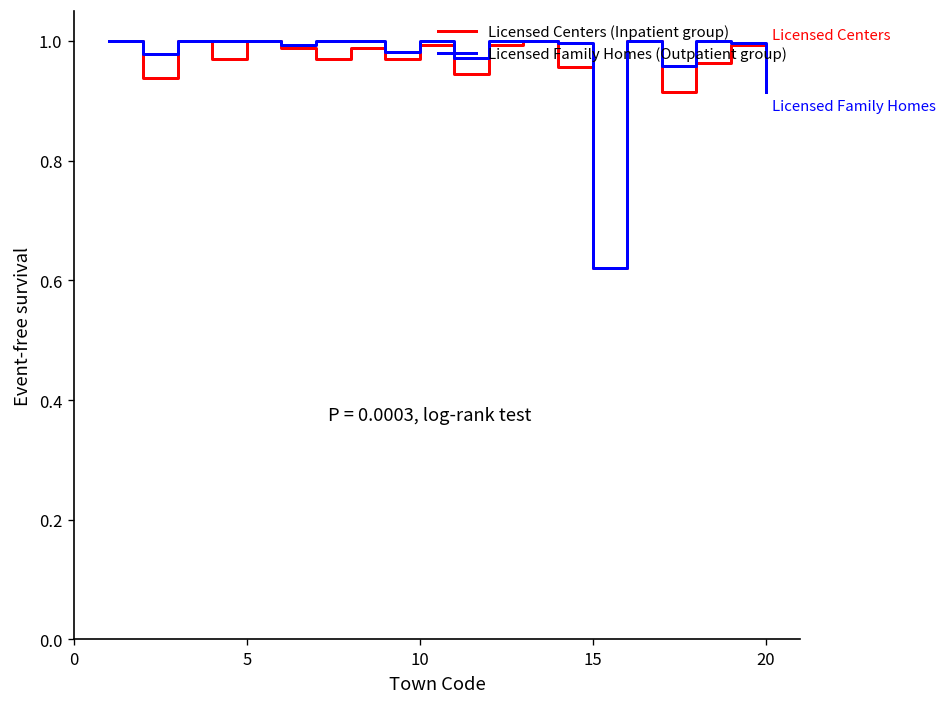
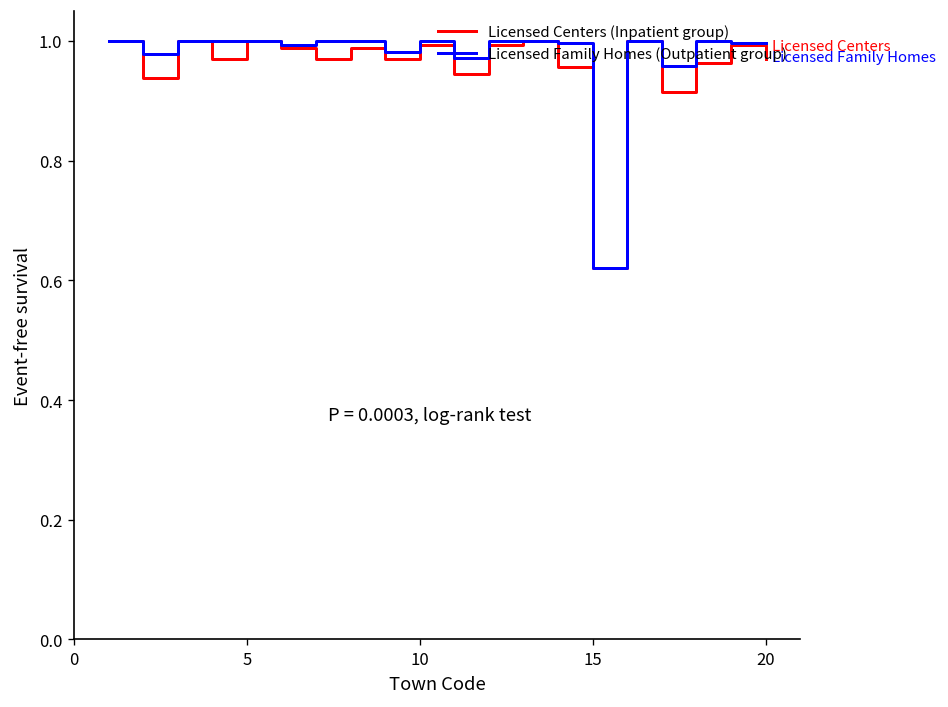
Licensed Centers (Inpatient group), 20: 0.99 -> 0.97
Licensed Family Homes (Outpatient group), 20: 0.91 -> 1.00
